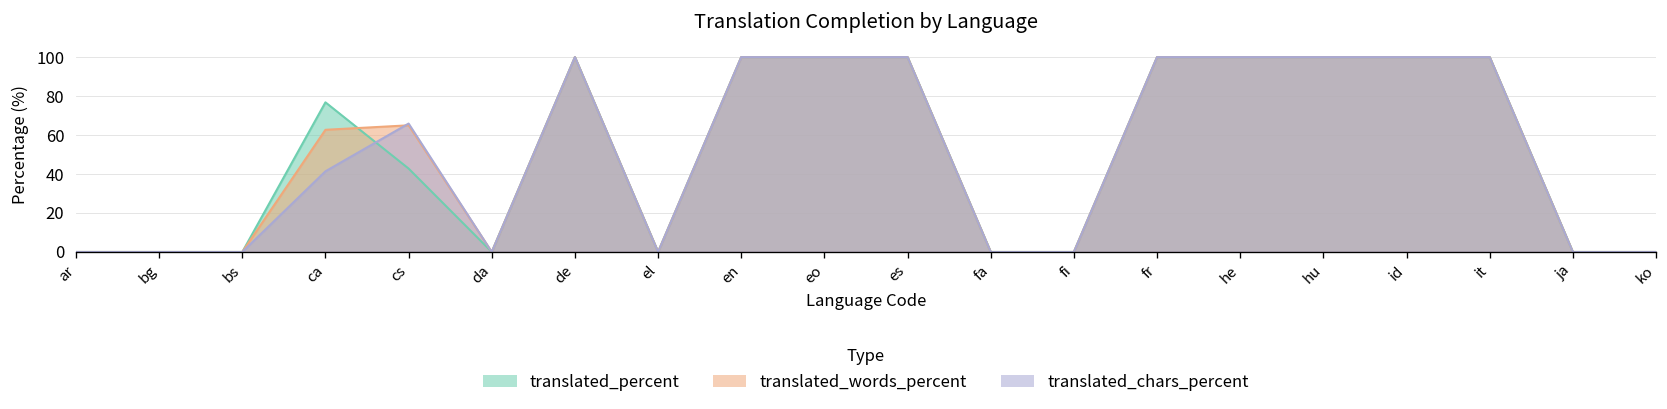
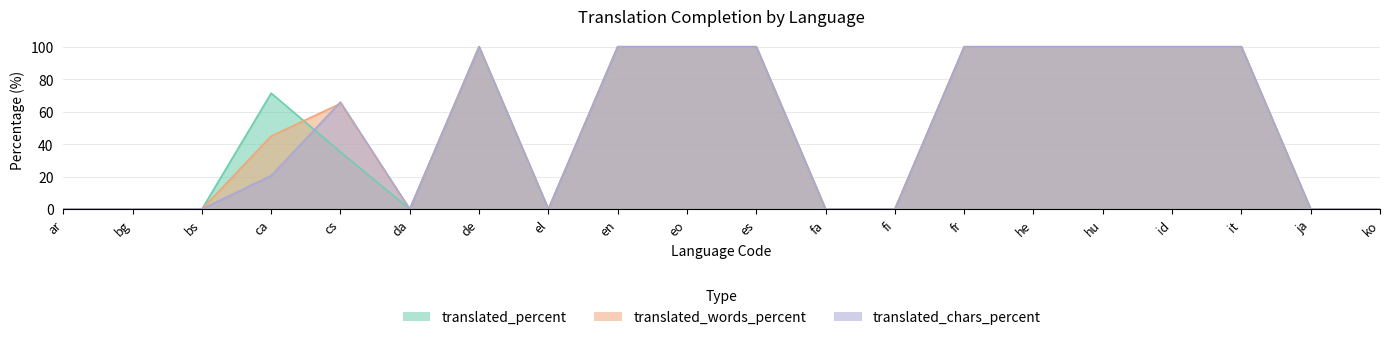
translated_percent, ca: 77 -> 71
translated_words_percent, ca: 63 -> 45
translated_chars_percent, ca: 41 -> 21
translated_percent, cs: 43 -> 35
